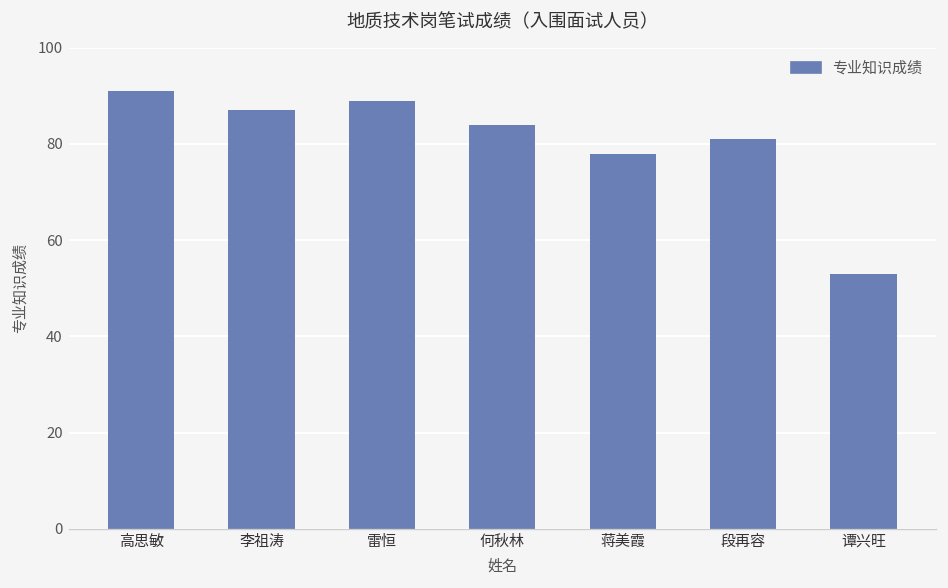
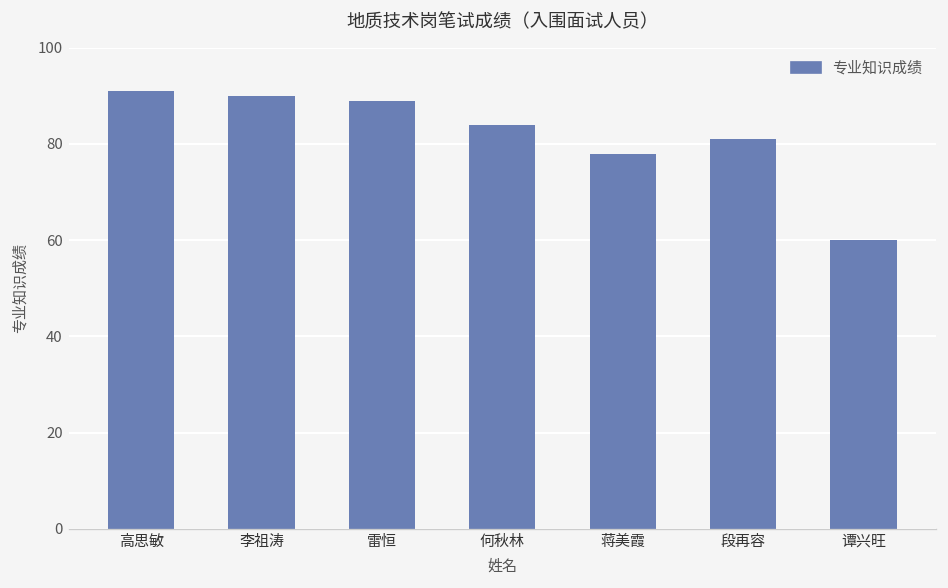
李祖涛: 87 -> 90
谭兴旺: 53 -> 60
